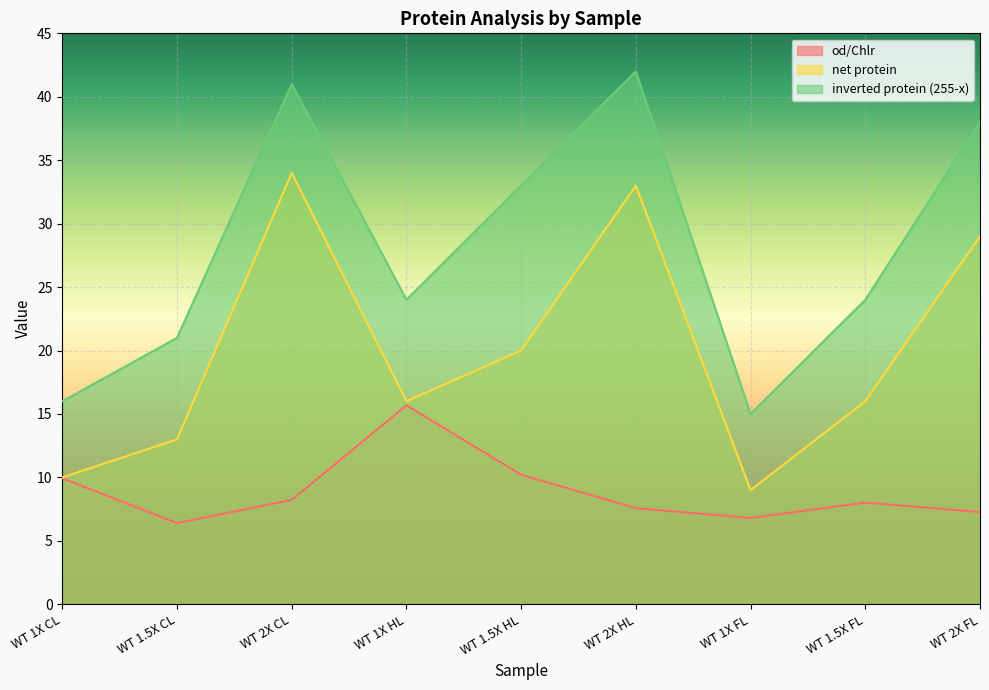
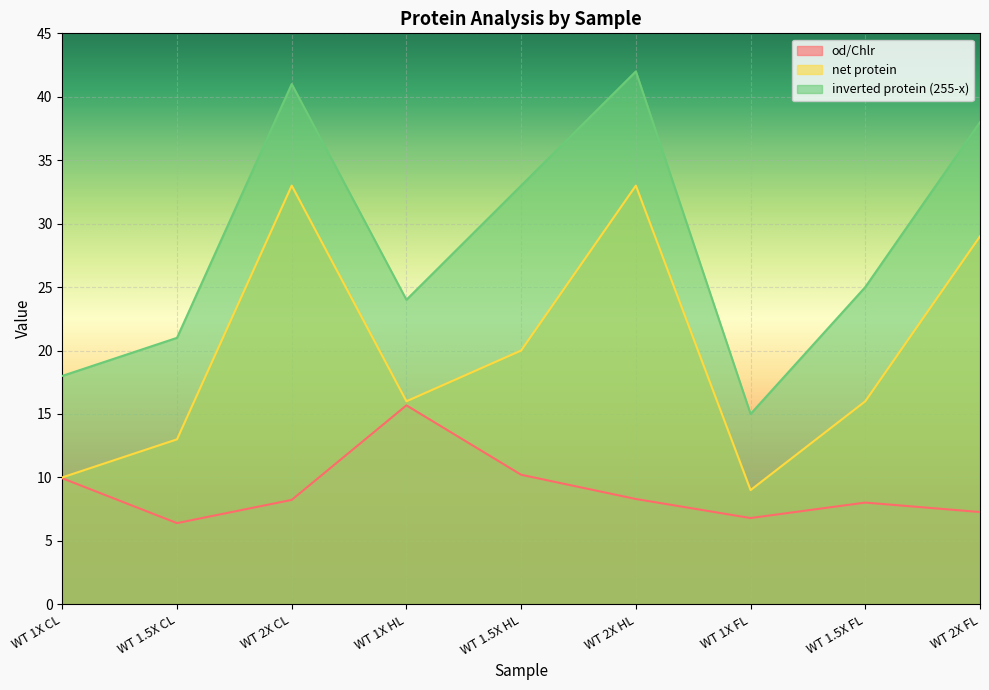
inverted protein (255-x), WT 1X CL: 16 -> 18
net protein, WT 2X CL: 34 -> 33
od/Chlr, WT 2X HL: 7.6 -> 8.3
inverted protein (255-x), WT 1.5X FL: 24 -> 25
